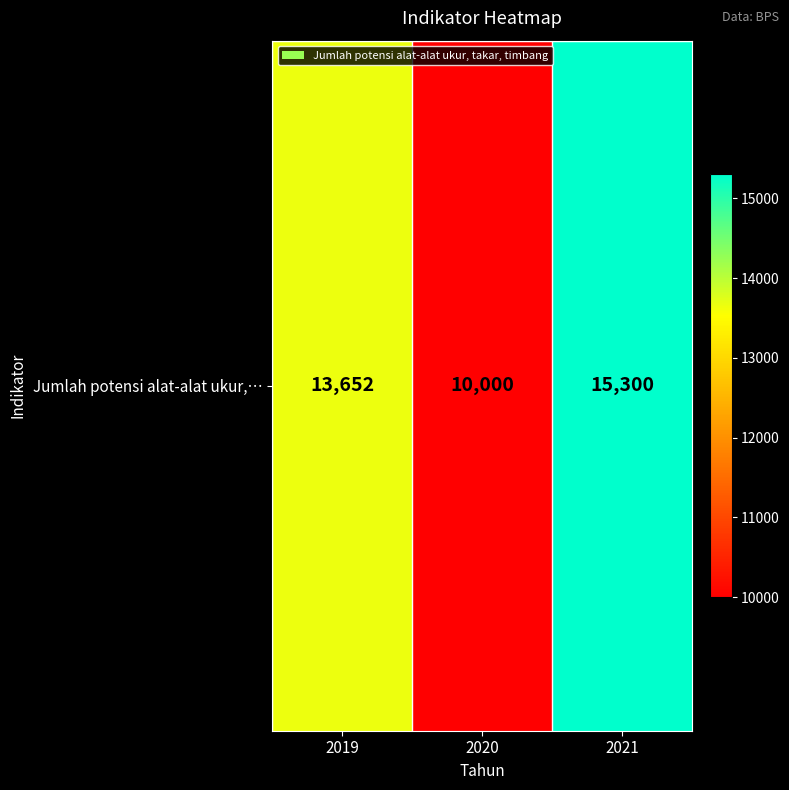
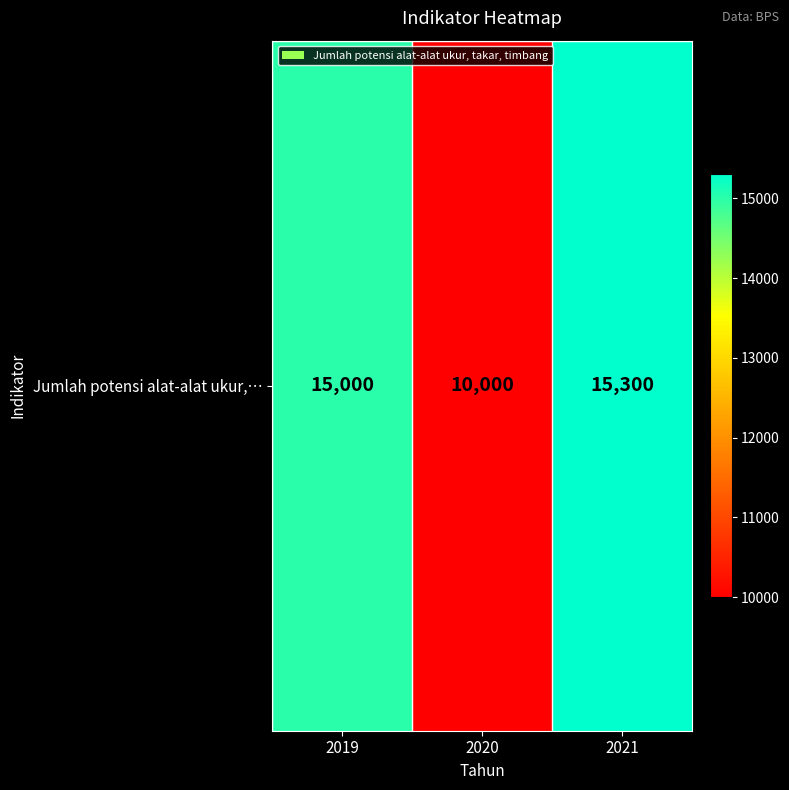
Jumlah potensi alat-alat ukur,…, 2019: 13,652 -> 15,000
